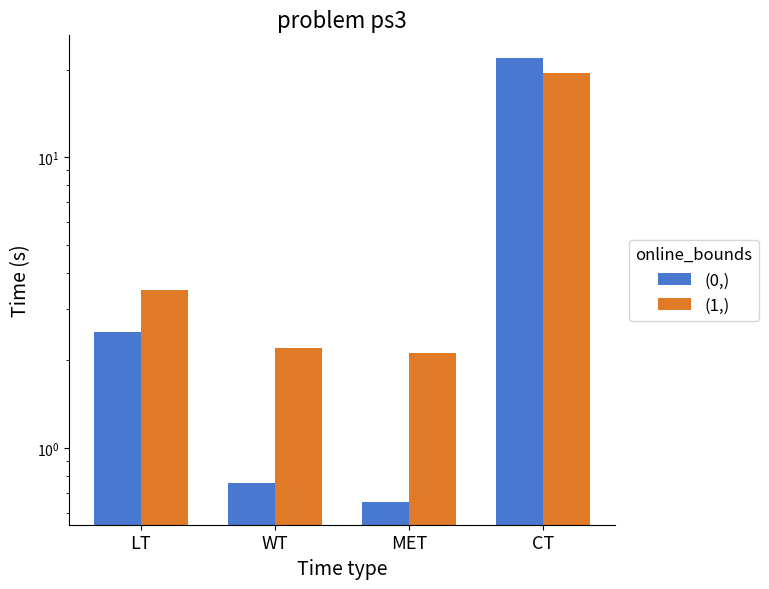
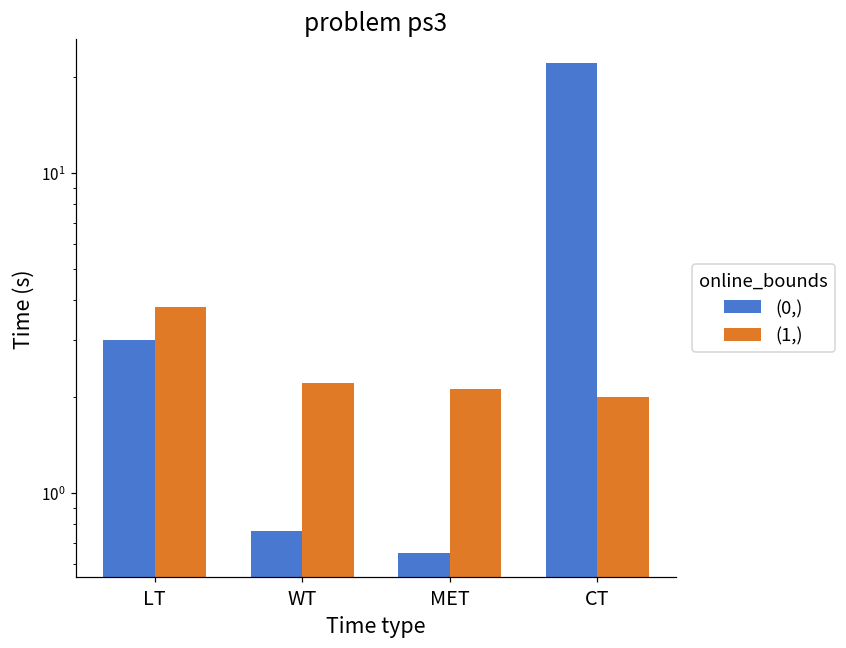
(0,), LT: 2.5 -> 3.0
(1,), LT: 3.5 -> 3.8
(1,), CT: 20 -> 2.0
